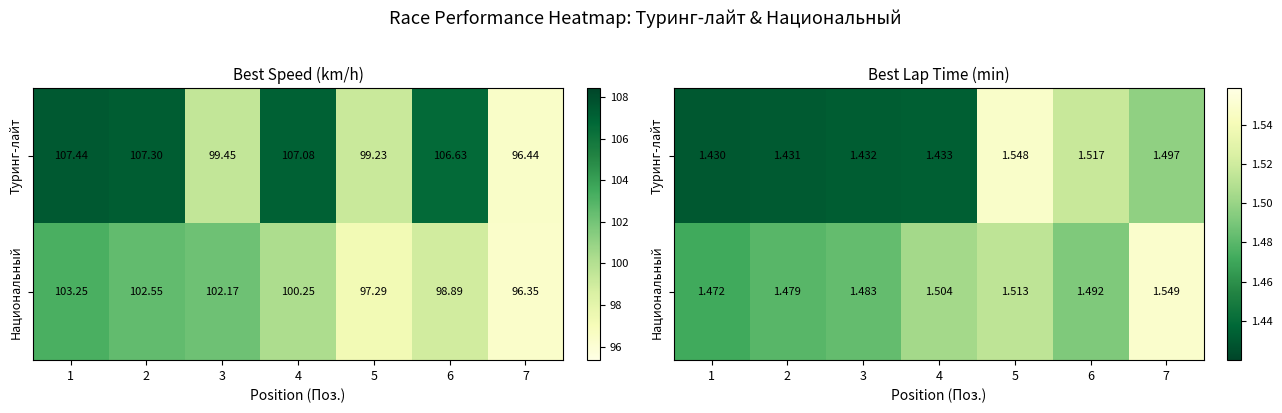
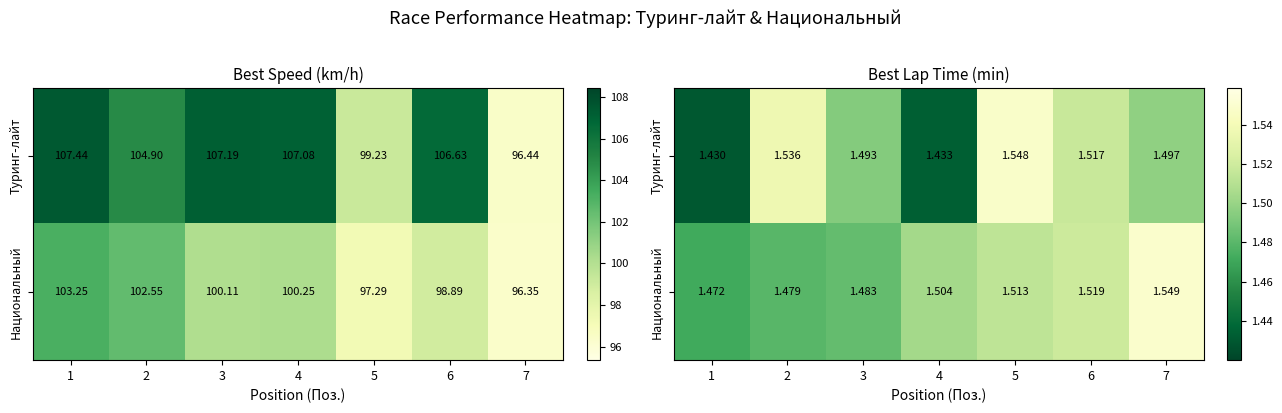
Best Speed (km/h), Туринг-лайт, 2: 107.30 -> 104.90
Best Speed (km/h), Туринг-лайт, 3: 99.45 -> 107.19
Best Speed (km/h), Национальный, 3: 102.17 -> 100.11
Best Lap Time (min), Туринг-лайт, 2: 1.431 -> 1.536
Best Lap Time (min), Туринг-лайт, 3: 1.432 -> 1.493
Best Lap Time (min), Национальный, 6: 1.492 -> 1.519
